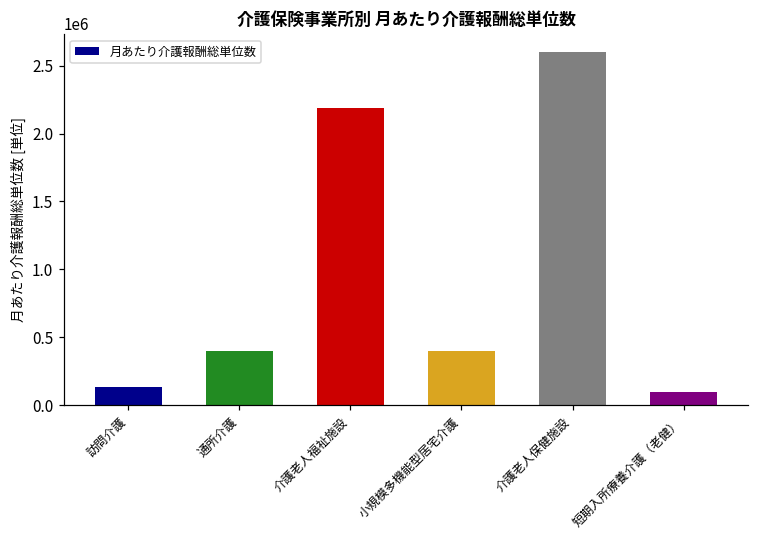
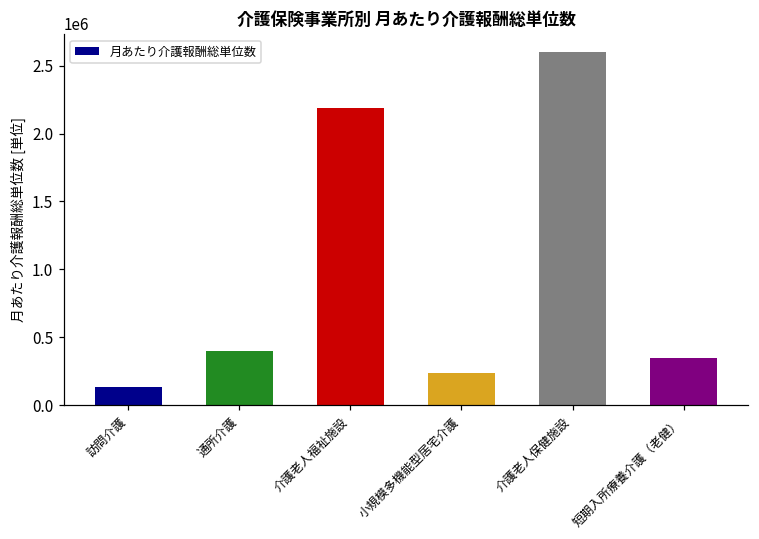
小規模多機能型居宅介護: 400000 -> 240000
短期入所療養介護（老健）: 100000 -> 350000
